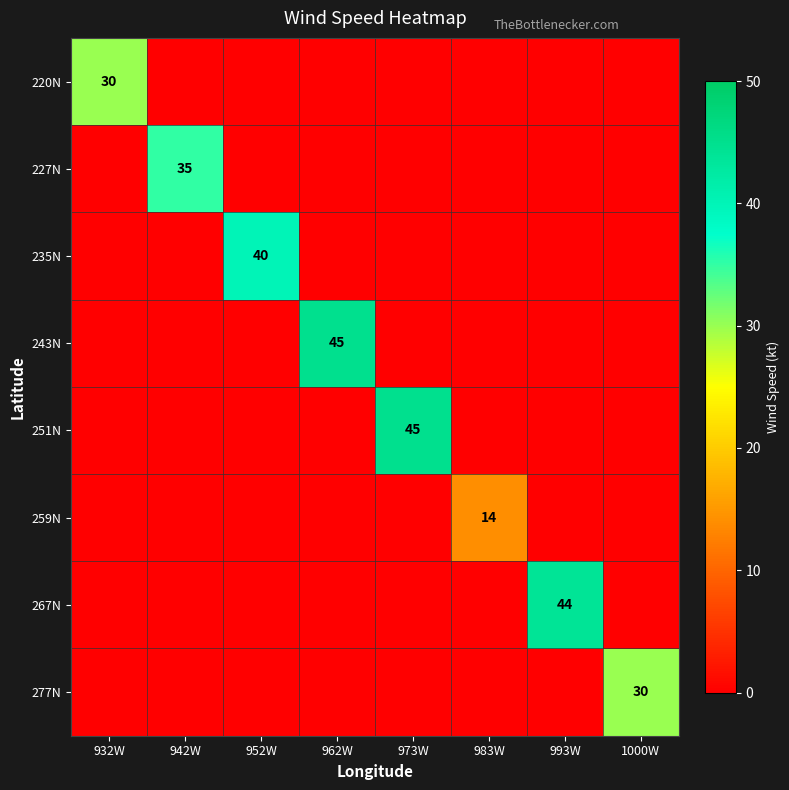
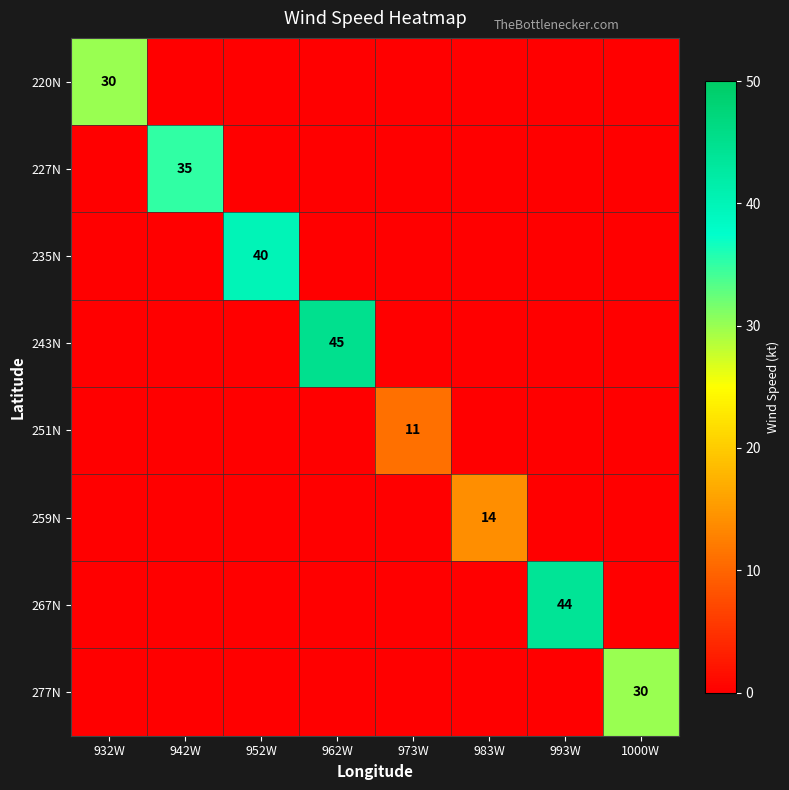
251N, 973W: 45 -> 11
